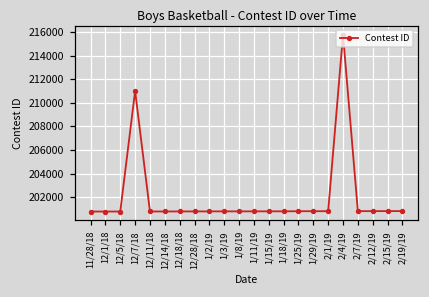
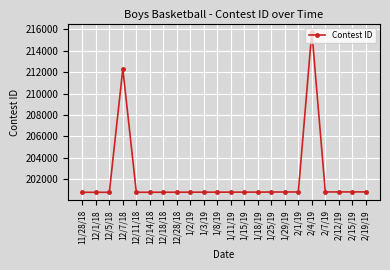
12/7/18: 211000 -> 212300
